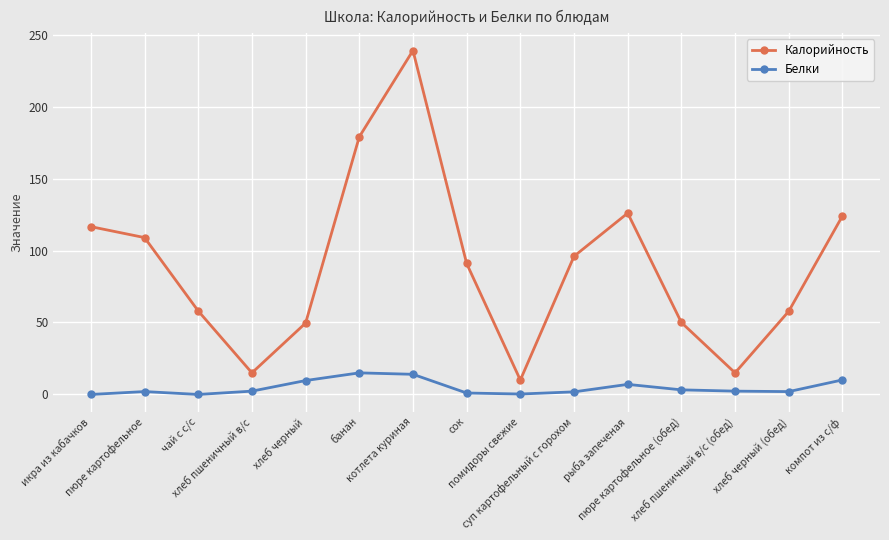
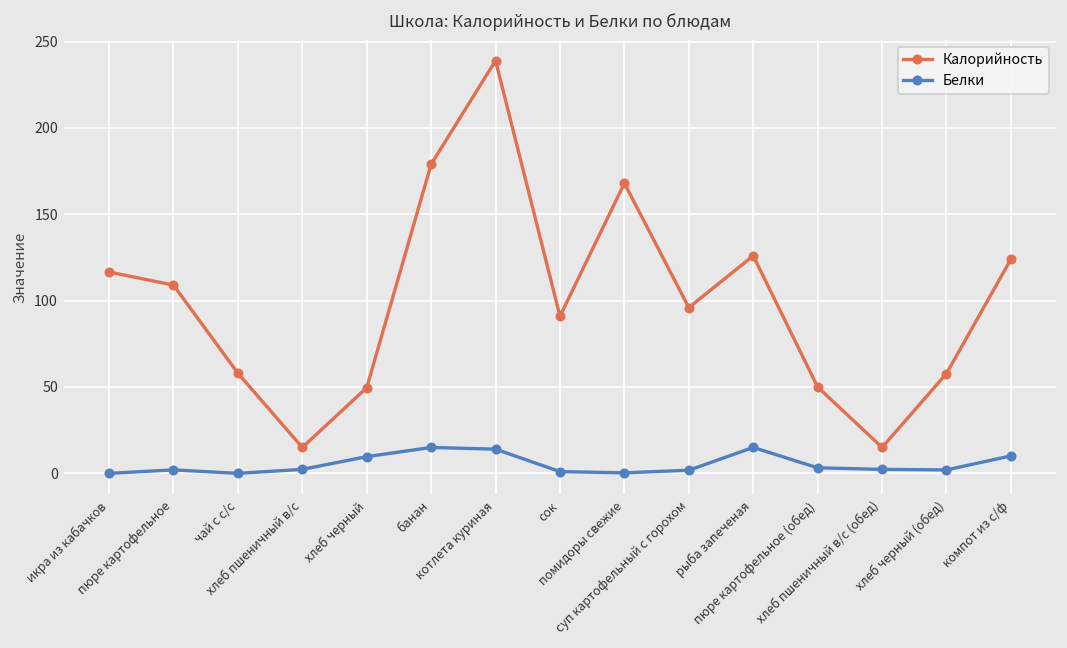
Калорийность, помидоры свежие: 10 -> 168
Белки, рыба запеченая: 7 -> 15
